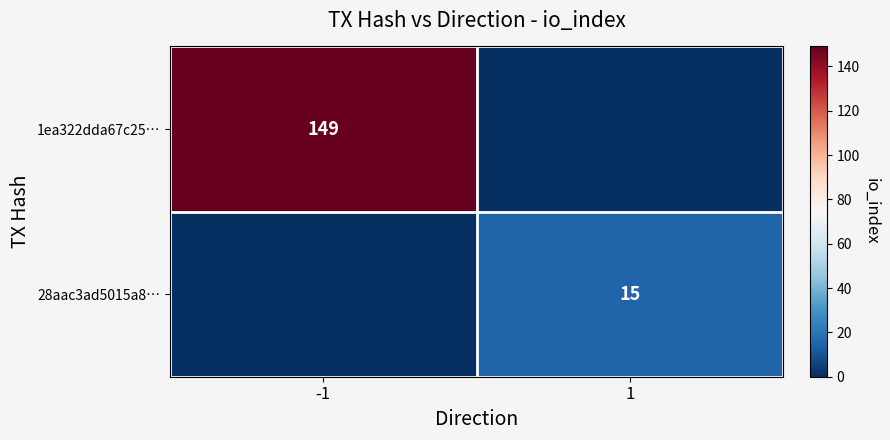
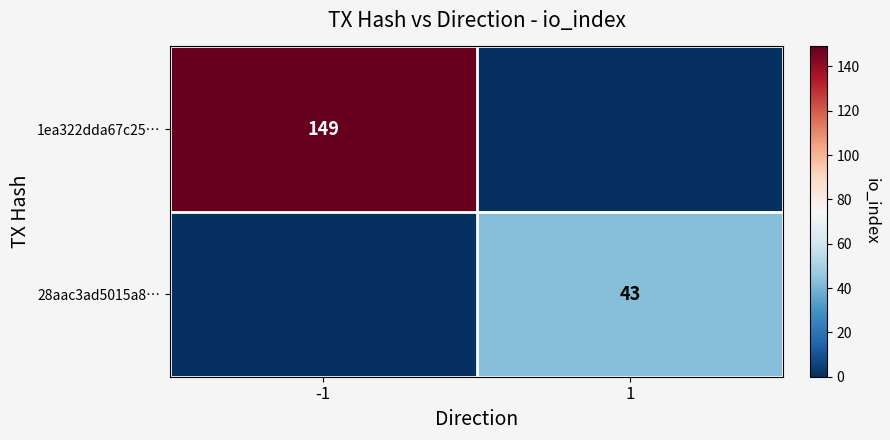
28aac3ad5015a8…, 1: 15 -> 43
